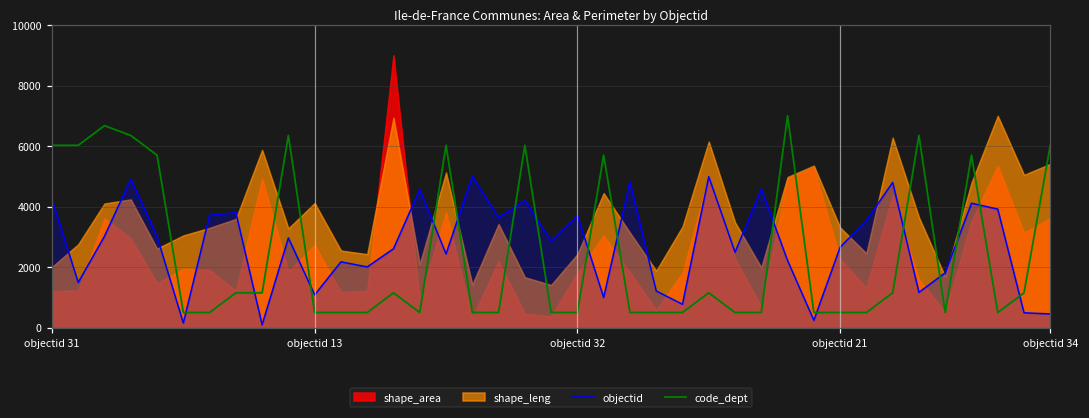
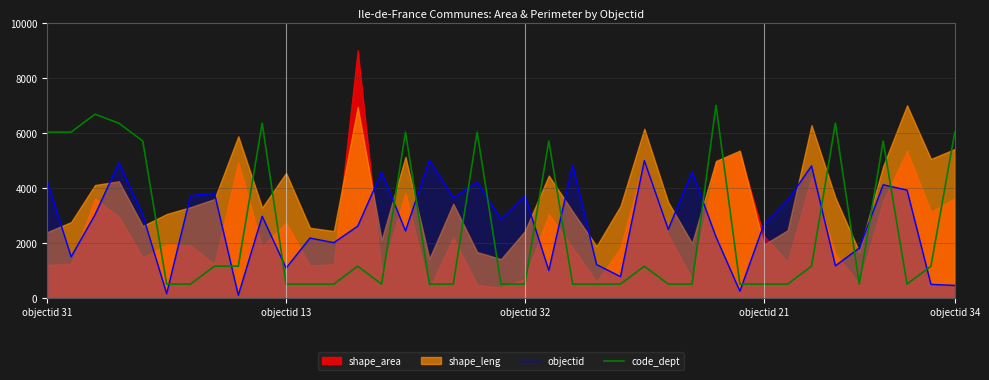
shape_leng, objectid 31: 2000 -> 2400
shape_leng, objectid 13: 4100 -> 4500
shape_area, objectid 32: 1800 -> 700
shape_leng, objectid 21: 3300 -> 1900
